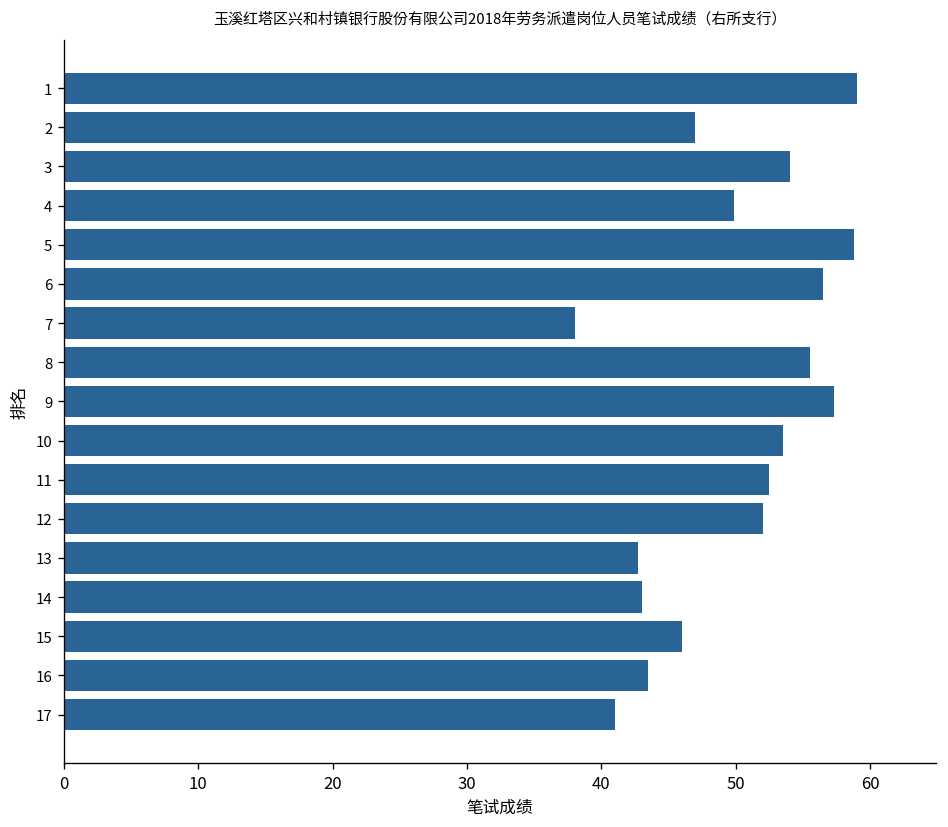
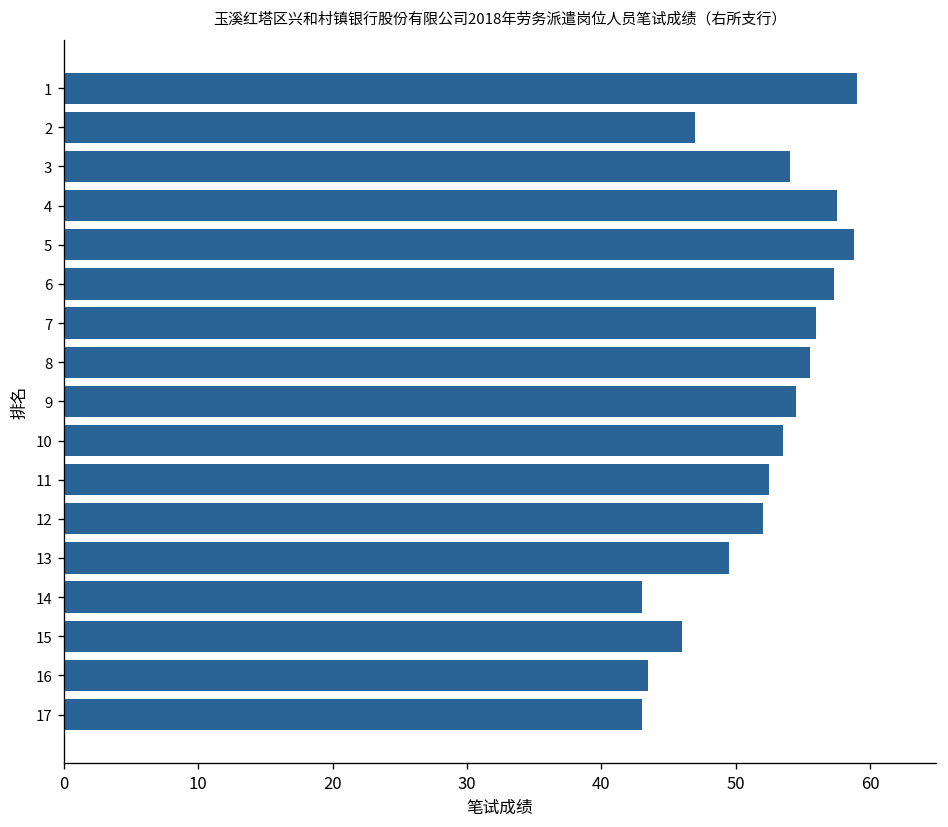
4: 49.9 -> 57.5
6: 56.5 -> 57.3
7: 38 -> 56
9: 57.3 -> 54.5
13: 42.7 -> 49.5
17: 41 -> 43
